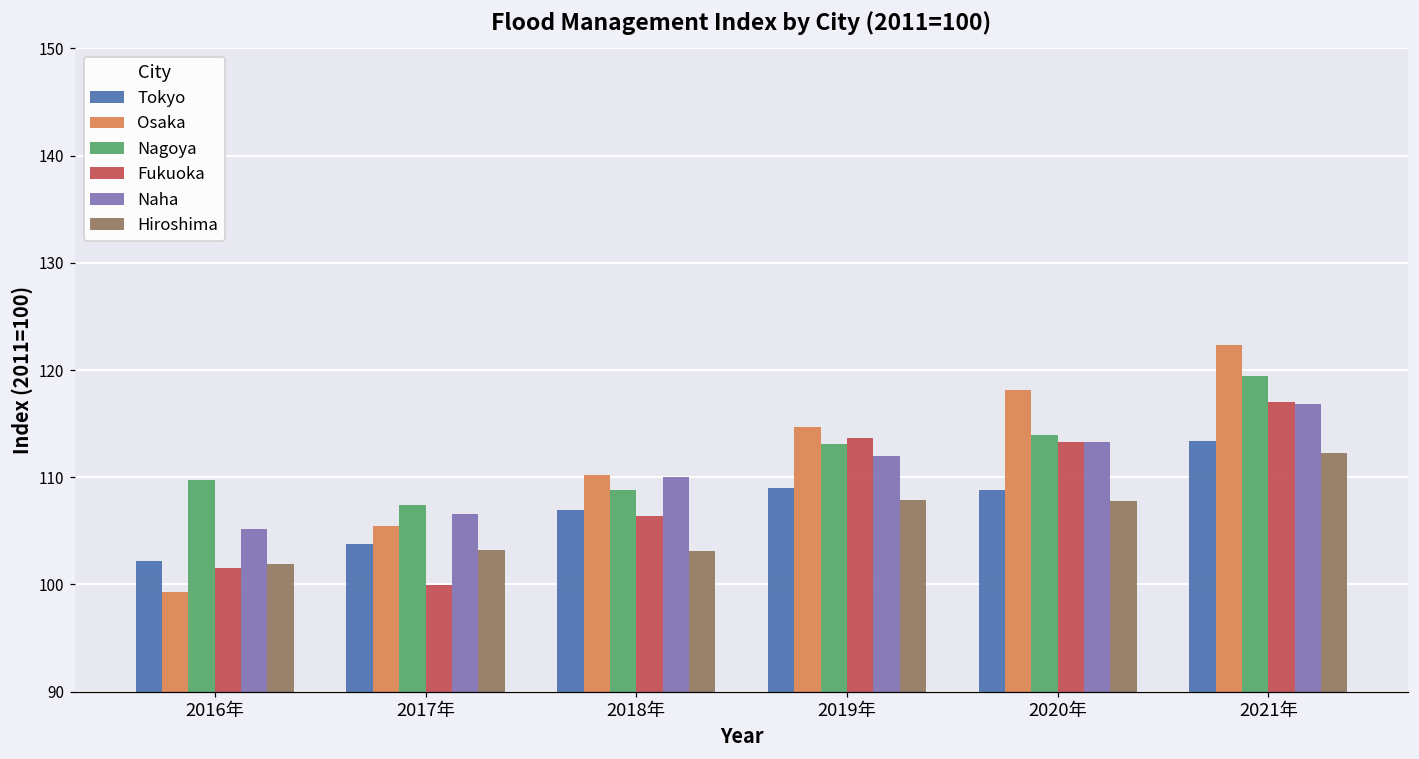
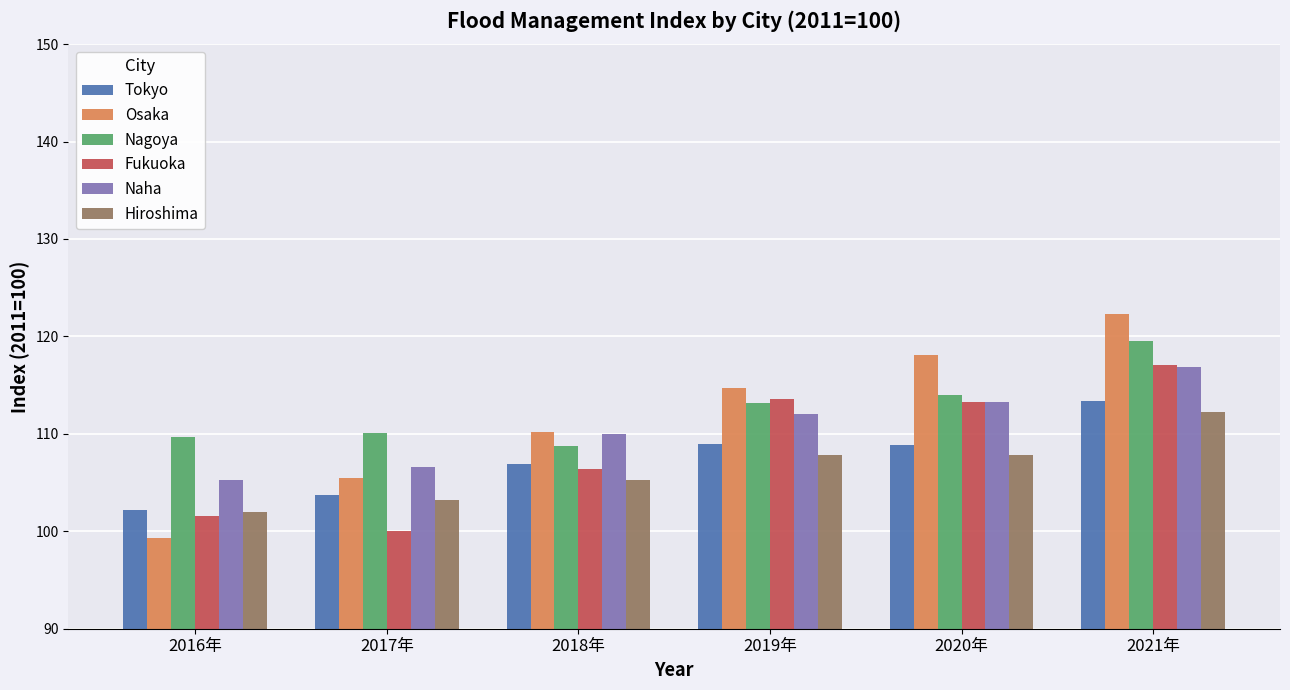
Nagoya, 2017年: 107 -> 110
Hiroshima, 2018年: 103 -> 105
